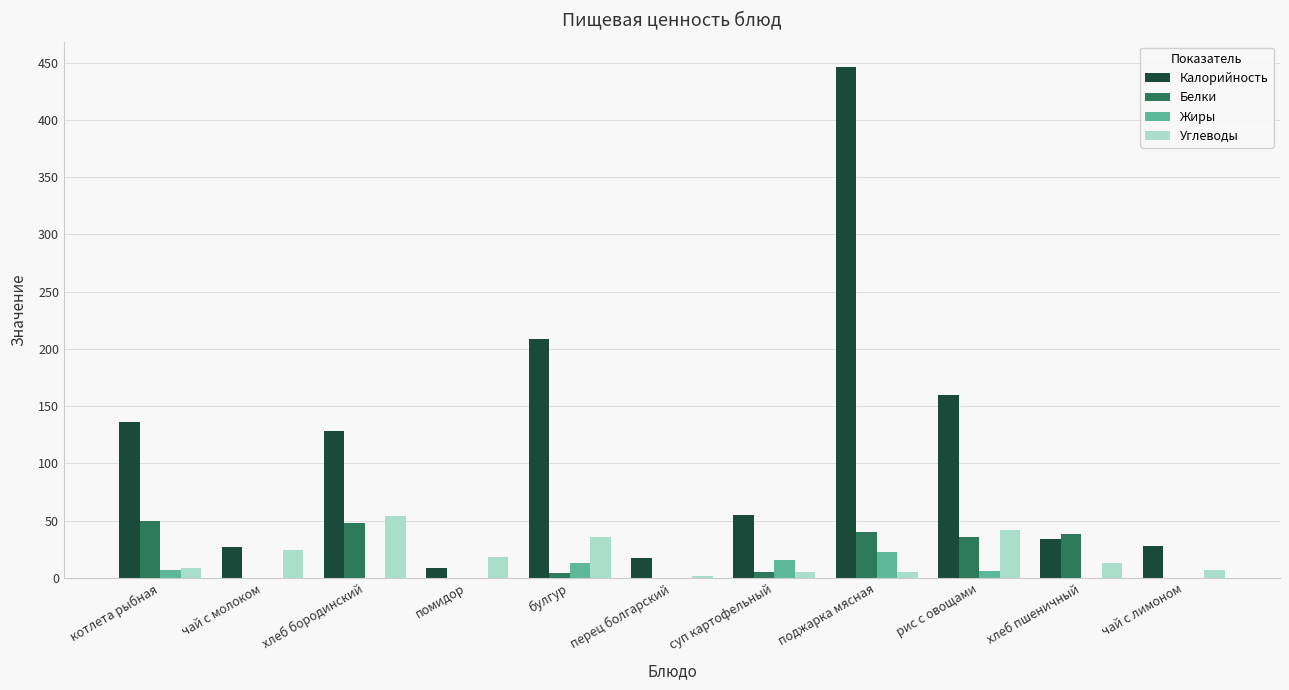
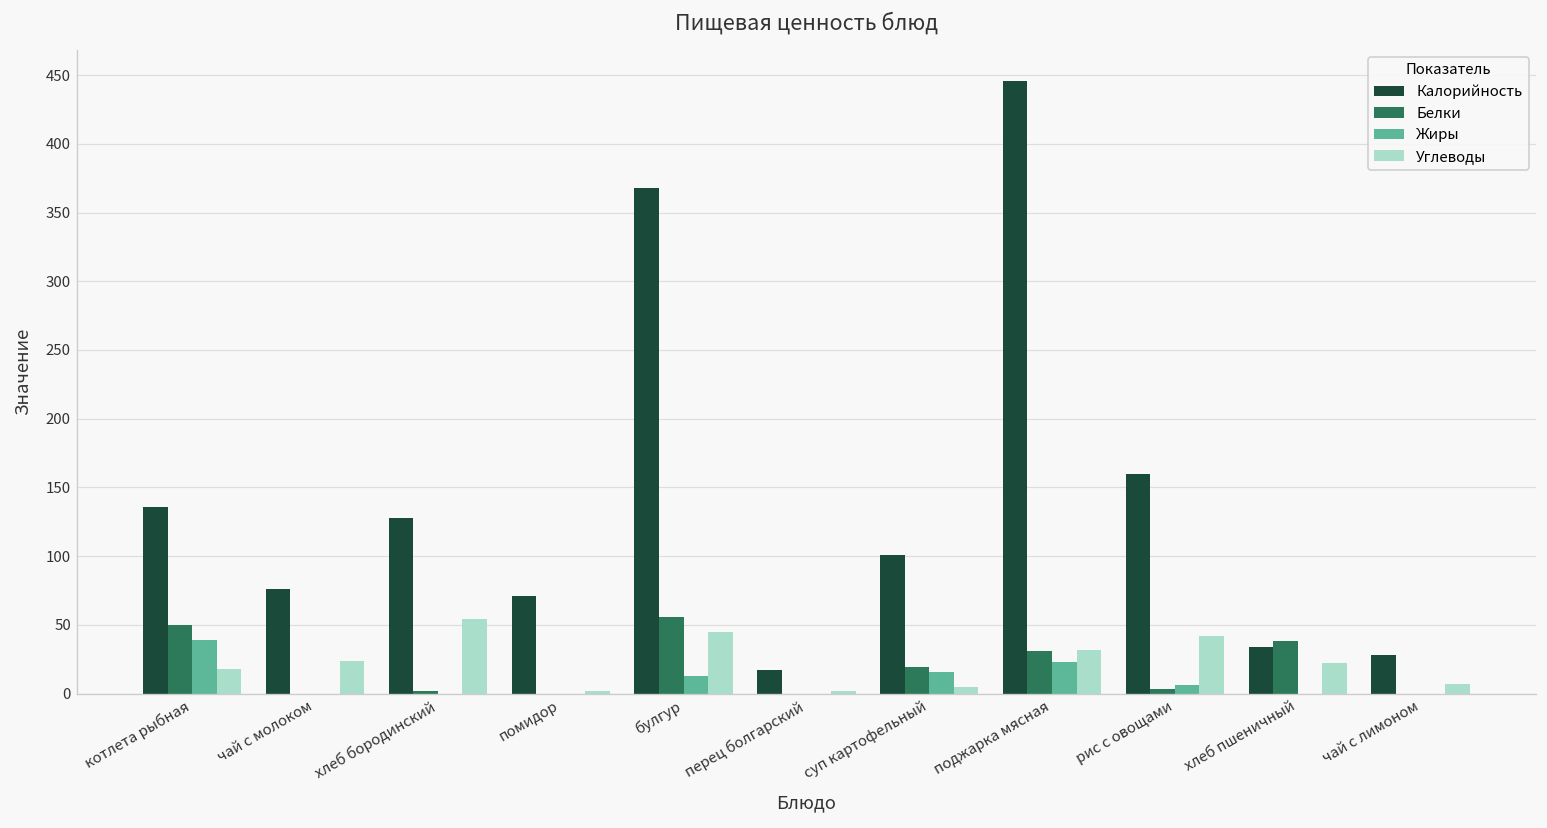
Жиры, котлета рыбная: 7 -> 39
Углеводы, котлета рыбная: 9 -> 18
Калорийность, чай с молоком: 27 -> 76
Белки, хлеб бородинский: 48 -> 2
Калорийность, помидор: 9 -> 71
Углеводы, помидор: 18 -> 2
Калорийность, булгур: 209 -> 368
Белки, булгур: 4 -> 56
Углеводы, булгур: 36 -> 45
Калорийность, суп картофельный: 55 -> 101
Белки, суп картофельный: 5 -> 19
Белки, поджарка мясная: 40 -> 31
Углеводы, поджарка мясная: 5 -> 32
Белки, рис с овощами: 36 -> 3
Углеводы, хлеб пшеничный: 13 -> 22
